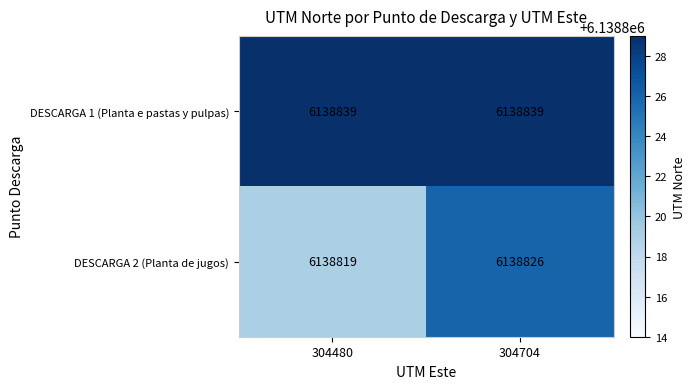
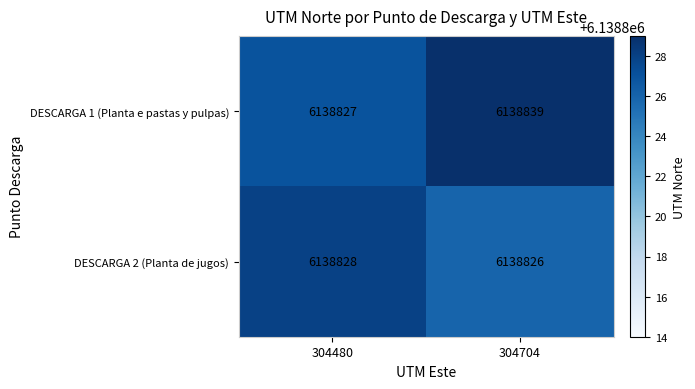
DESCARGA 1 (Planta e pastas y pulpas), 304480: 6138839 -> 6138827
DESCARGA 2 (Planta de jugos), 304480: 6138819 -> 6138828
